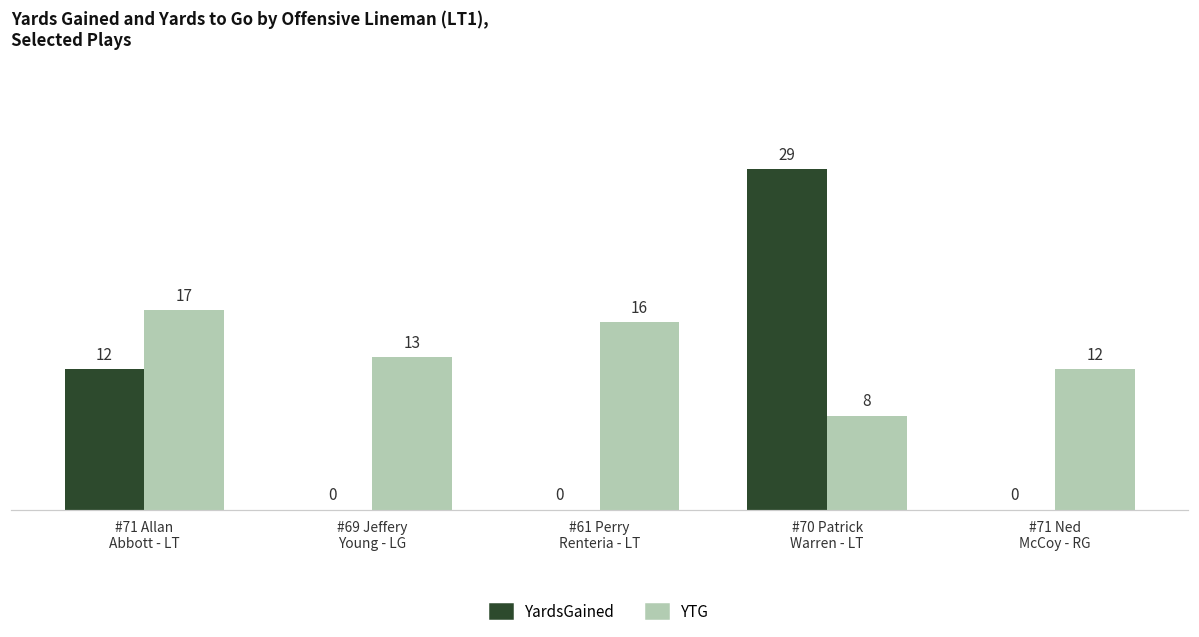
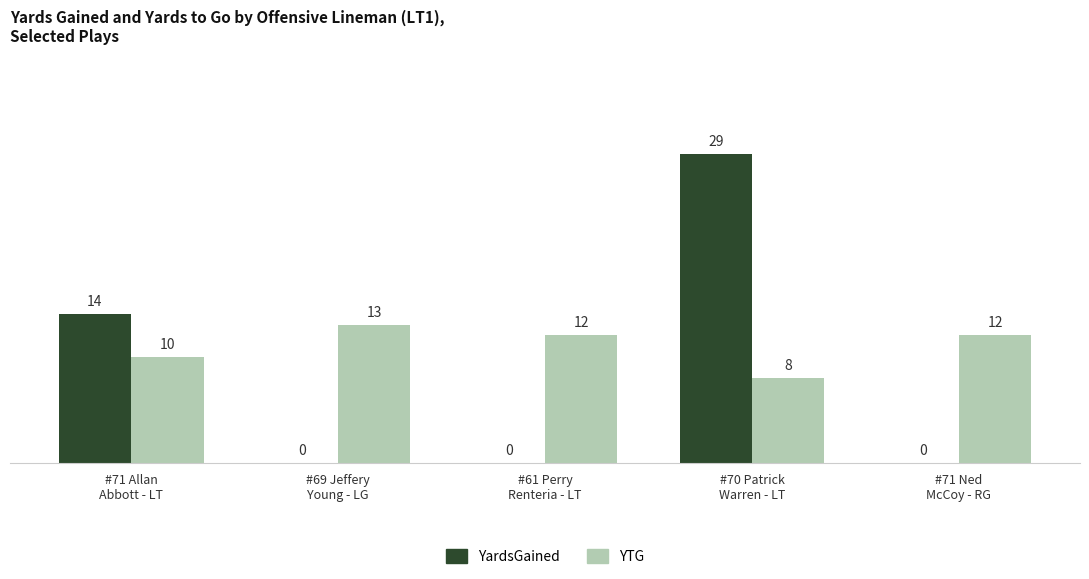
YardsGained, #71 Allan Abbott - LT: 12 -> 14
YTG, #71 Allan Abbott - LT: 17 -> 10
YTG, #61 Perry Renteria - LT: 16 -> 12
